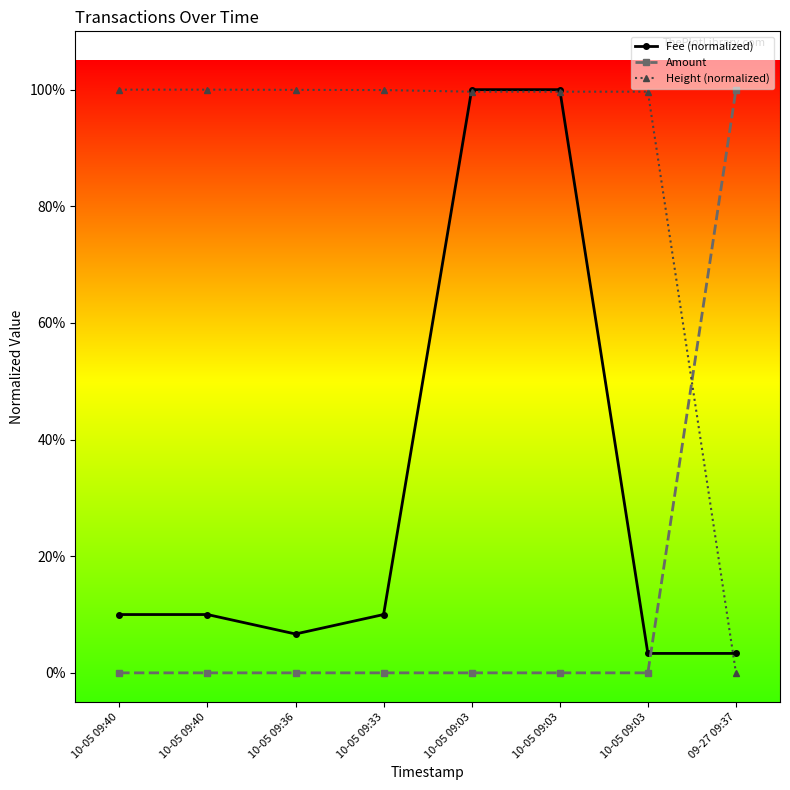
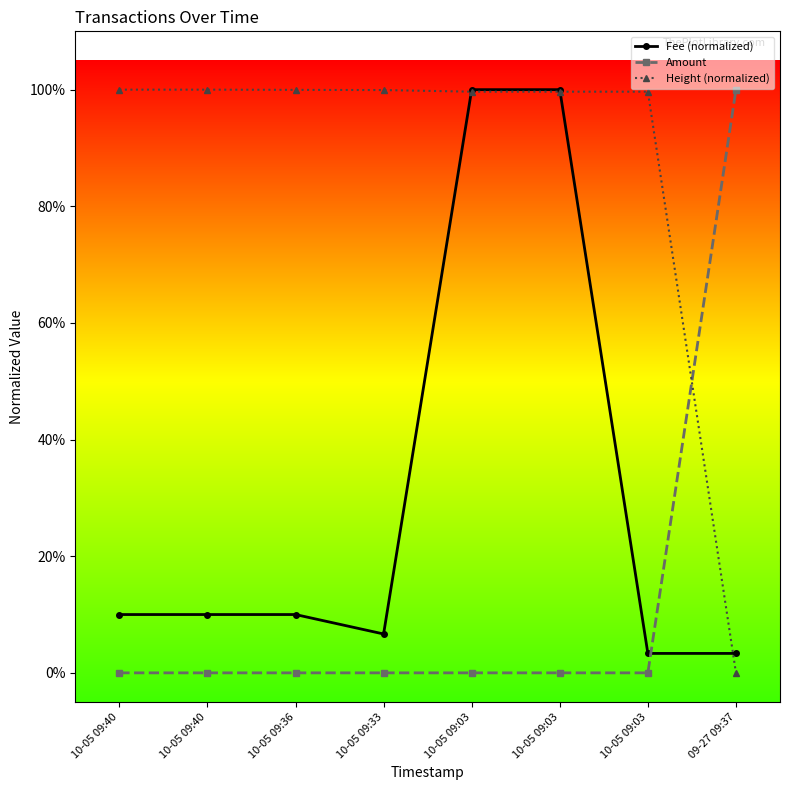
Fee (normalized), 10-05 09:36: 7% -> 10%
Fee (normalized), 10-05 09:33: 10% -> 7%
